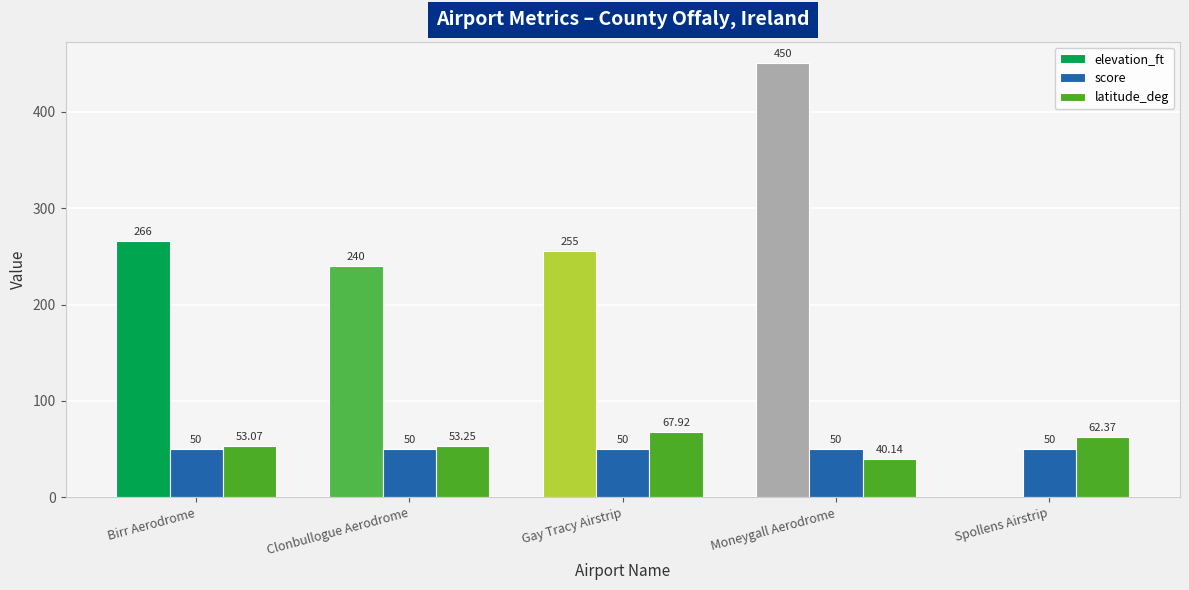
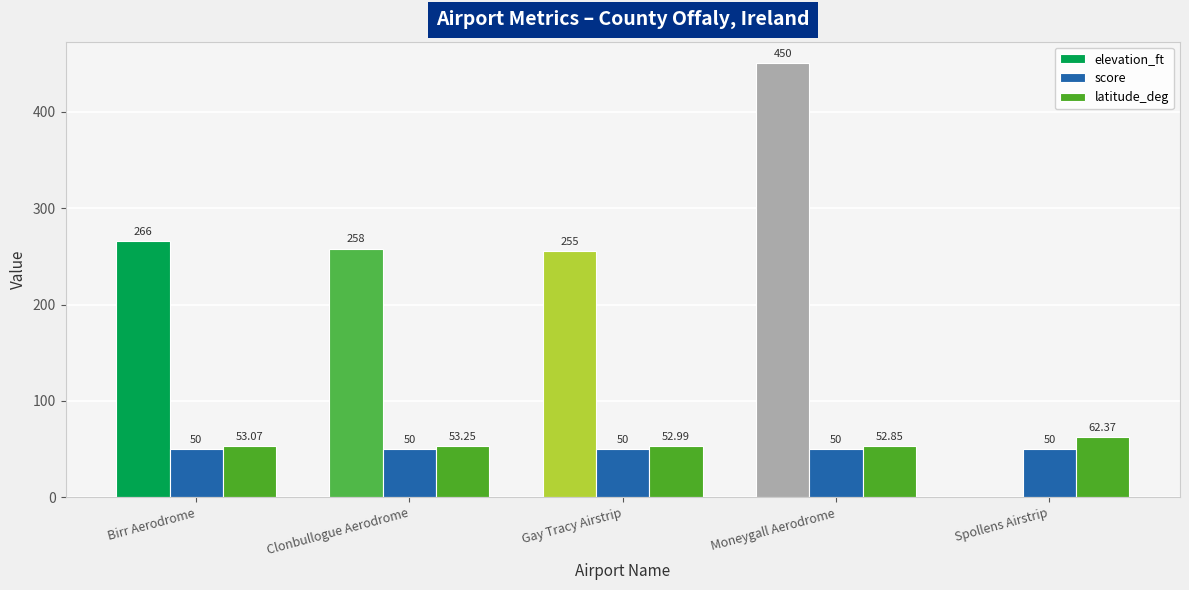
elevation_ft, Clonbullogue Aerodrome: 240 -> 258
latitude_deg, Gay Tracy Airstrip: 67.92 -> 52.99
latitude_deg, Moneygall Aerodrome: 40.14 -> 52.85
